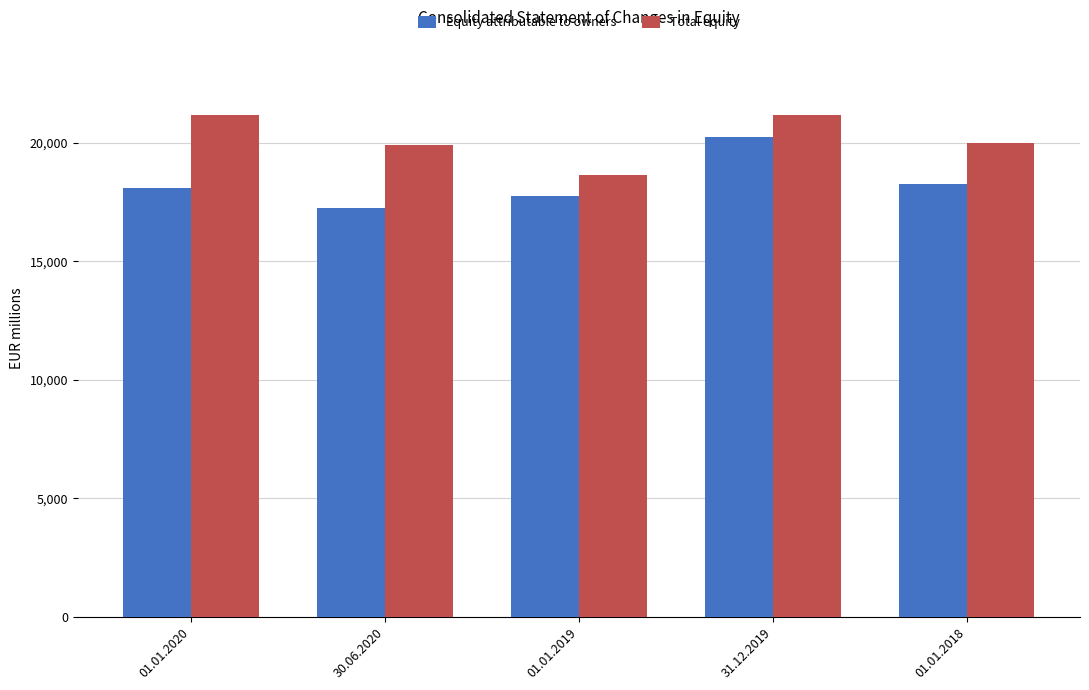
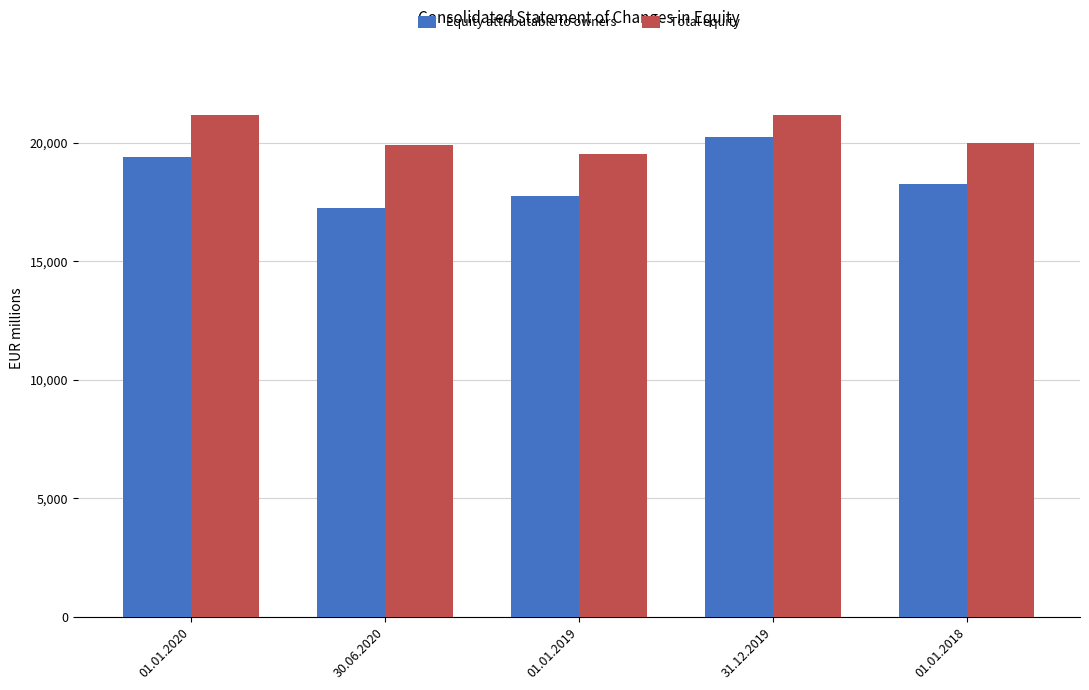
Equity attributable to owners, 01.01.2020: 18,100 -> 19,400
Total equity, 01.01.2019: 18,600 -> 19,500
